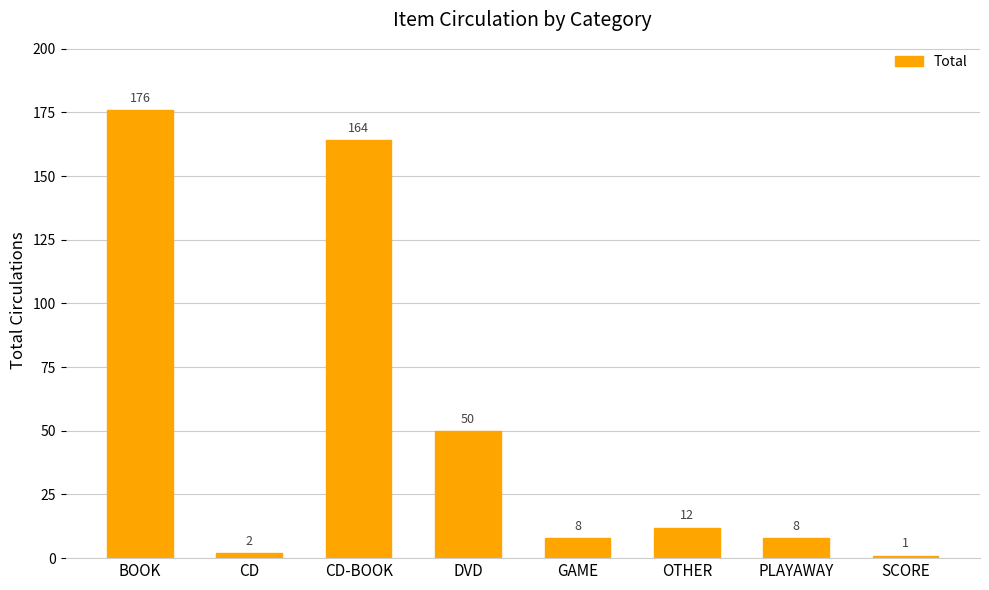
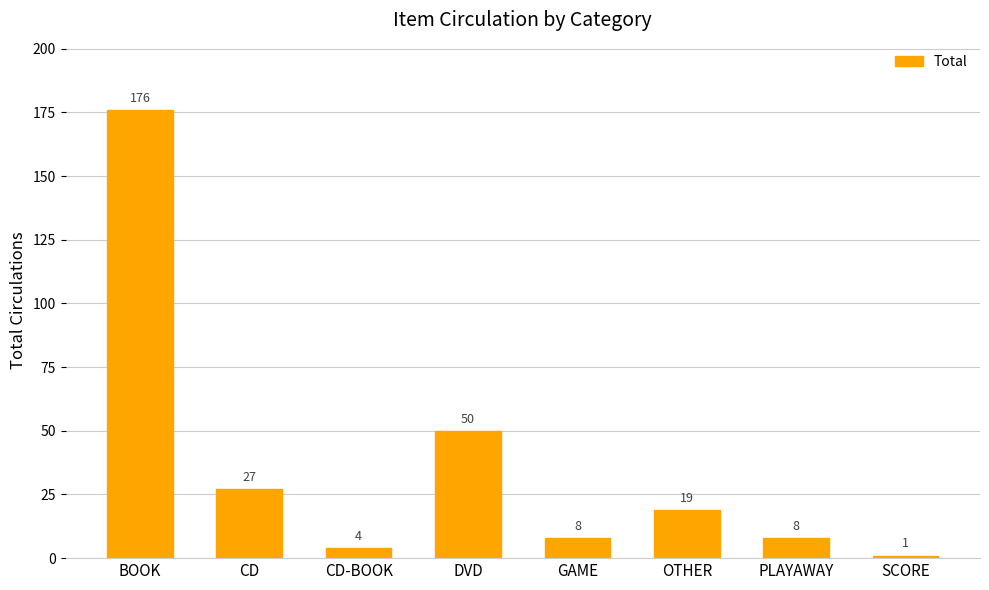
CD: 2 -> 27
CD-BOOK: 164 -> 4
OTHER: 12 -> 19
